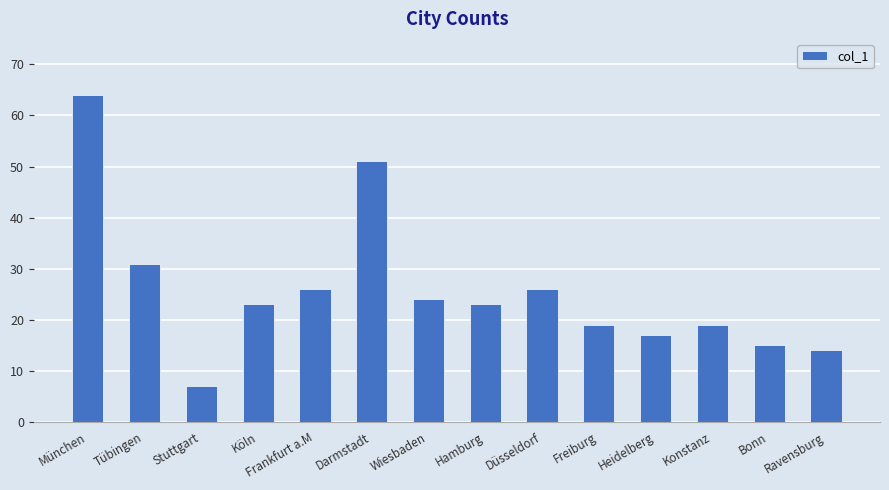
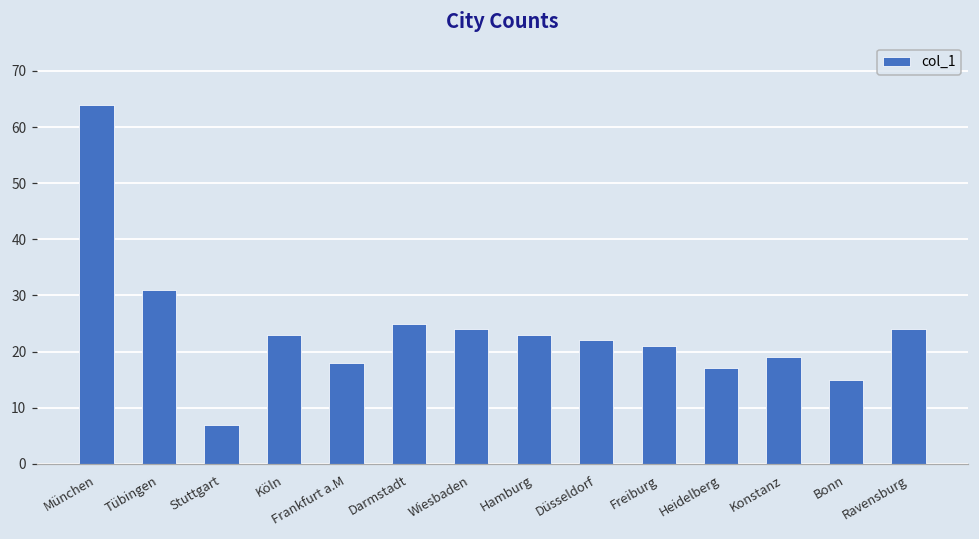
Frankfurt a.M: 26 -> 18
Darmstadt: 51 -> 25
Düsseldorf: 26 -> 22
Freiburg: 19 -> 21
Ravensburg: 14 -> 24
